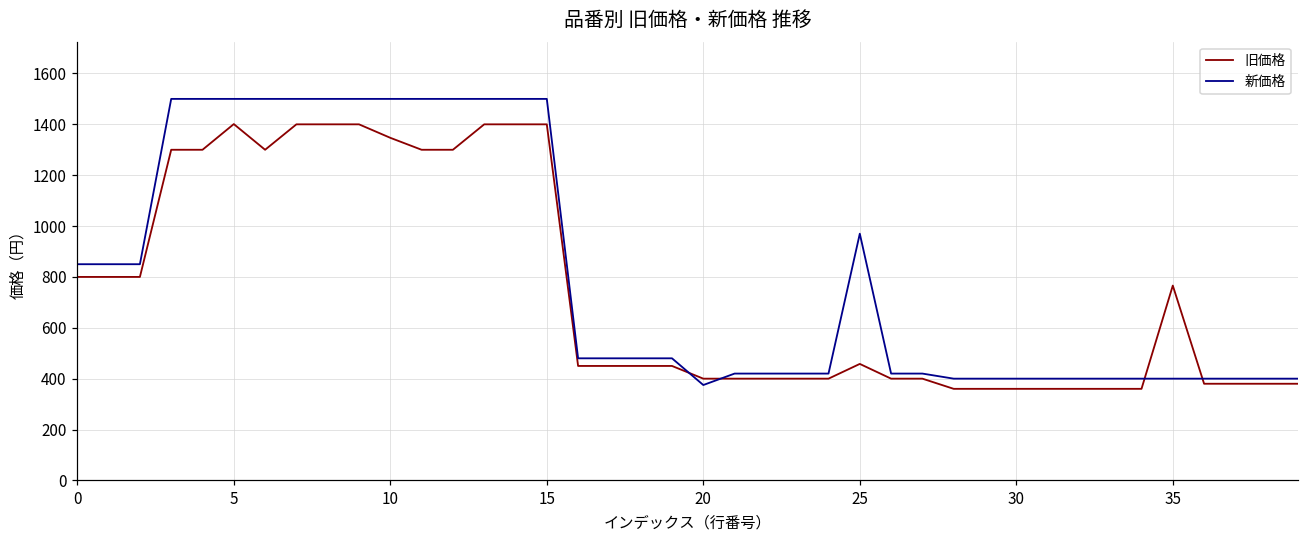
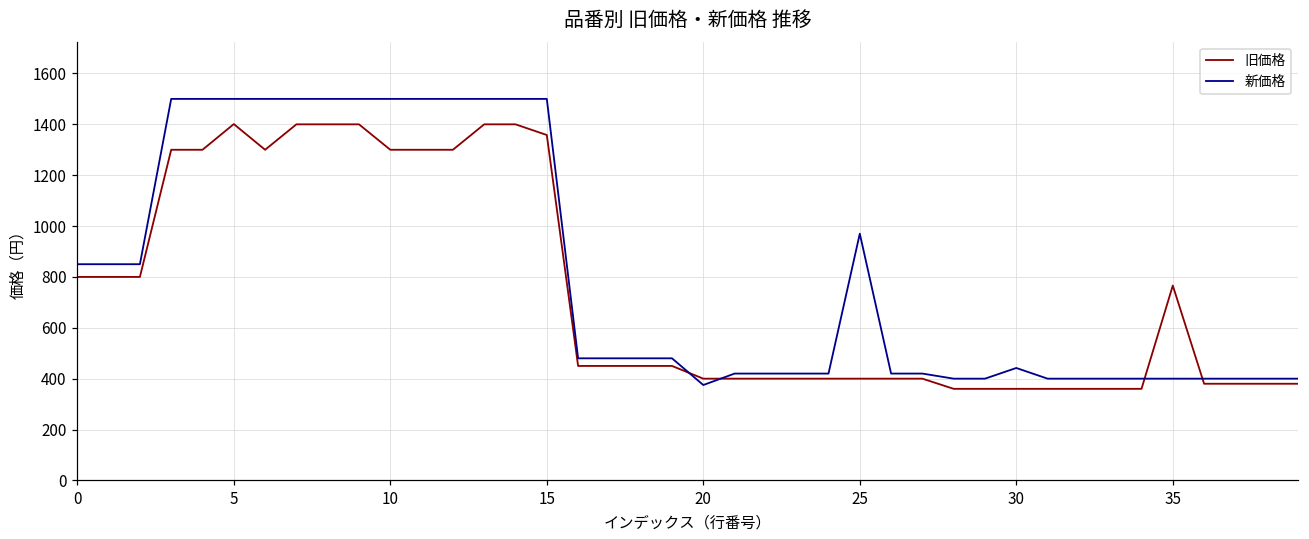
旧価格, 10: 1350 -> 1300
旧価格, 15: 1400 -> 1360
旧価格, 25: 460 -> 400
新価格, 30: 400 -> 440
